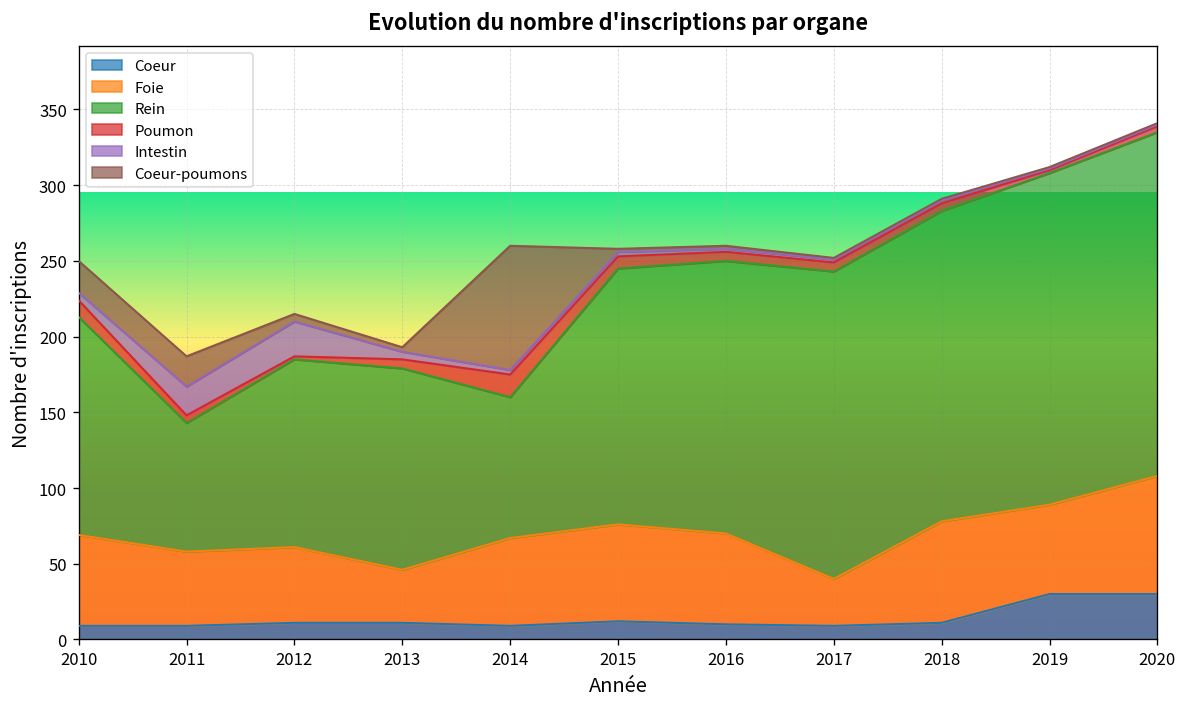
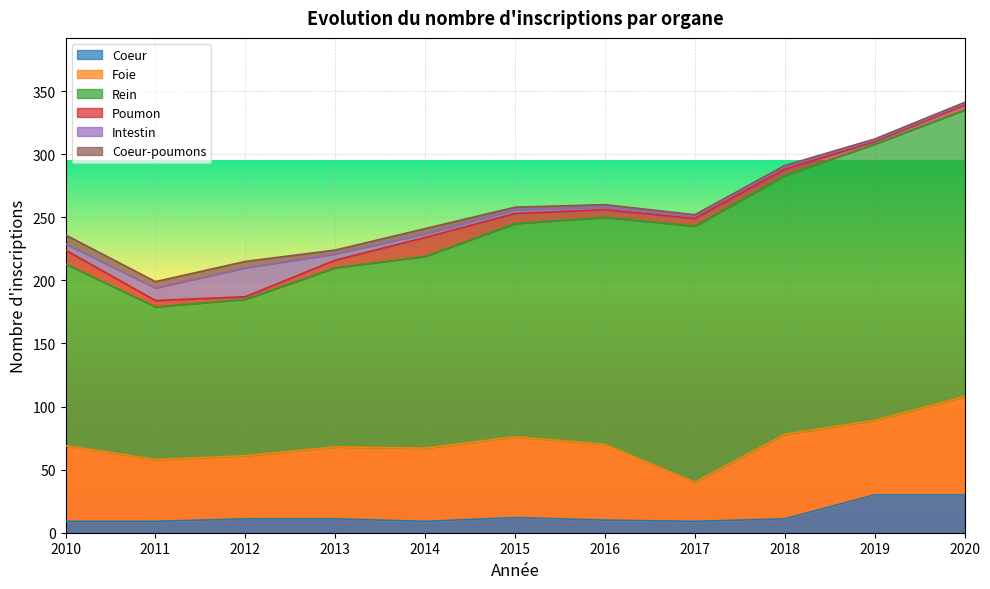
Coeur-poumons, 2010: 21 -> 7
Rein, 2011: 85 -> 121
Intestin, 2011: 19 -> 10
Coeur-poumons, 2011: 20 -> 5
Foie, 2013: 35 -> 57
Rein, 2013: 133 -> 142
Rein, 2014: 93 -> 152
Coeur-poumons, 2014: 82 -> 4
